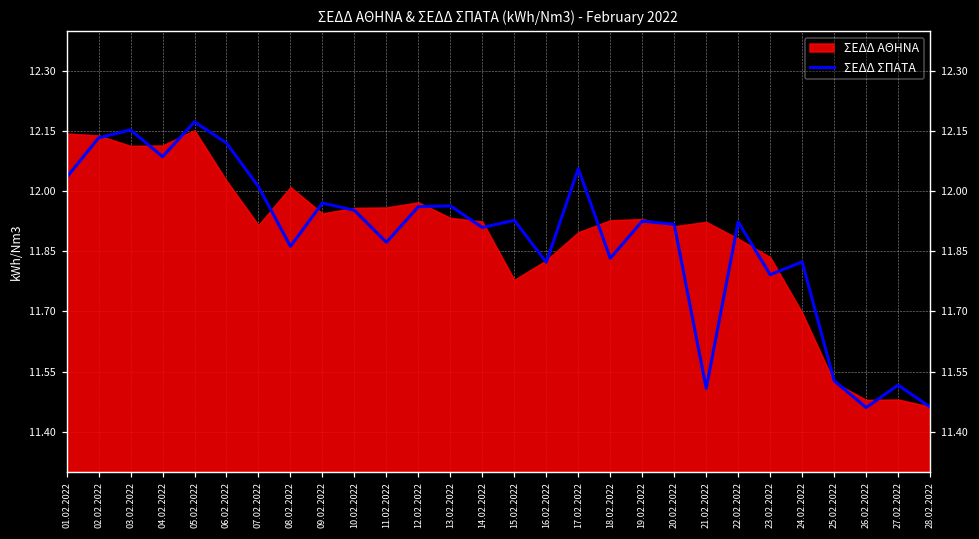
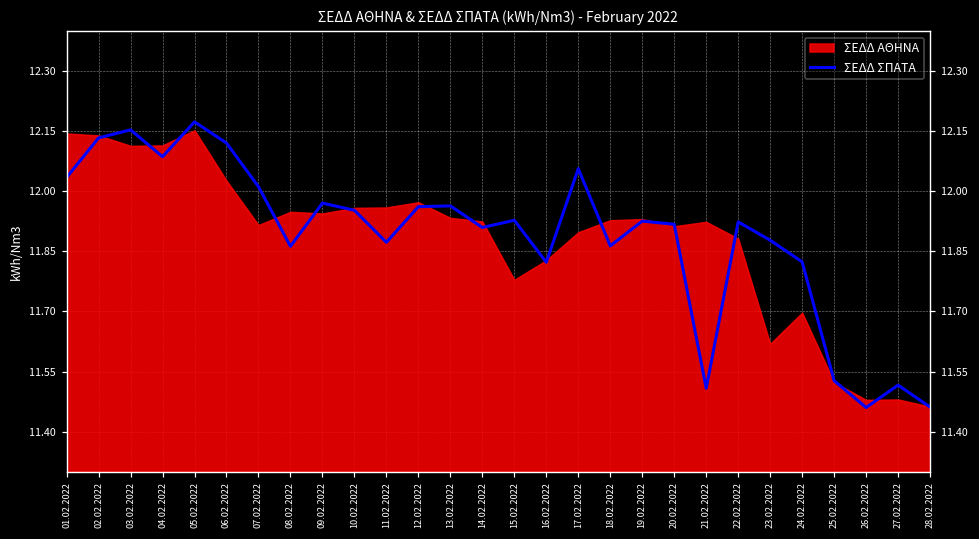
ΣΕΔΔ ΑΘΗΝΑ, 08.02.2022: 12.01 -> 11.95
ΣΕΔΔ ΣΠΑΤΑ, 18.02.2022: 11.83 -> 11.86
ΣΕΔΔ ΣΠΑΤΑ, 23.02.2022: 11.79 -> 11.88
ΣΕΔΔ ΑΘΗΝΑ, 23.02.2022: 11.84 -> 11.62
